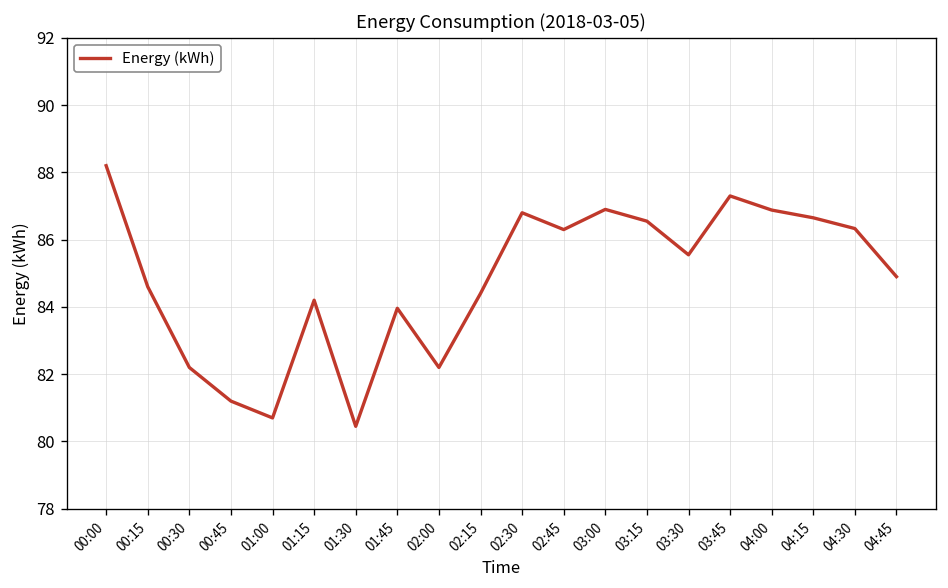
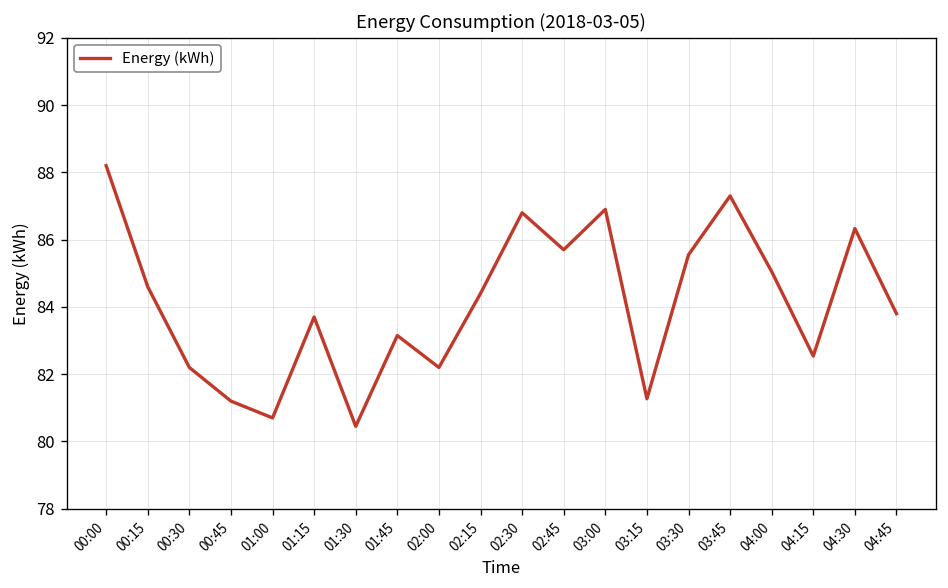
01:15: 84.2 -> 83.7
01:45: 84.0 -> 83.2
02:45: 86.3 -> 85.7
03:15: 86.6 -> 81.3
04:00: 86.9 -> 85.1
04:15: 86.7 -> 82.5
04:45: 84.9 -> 83.8
